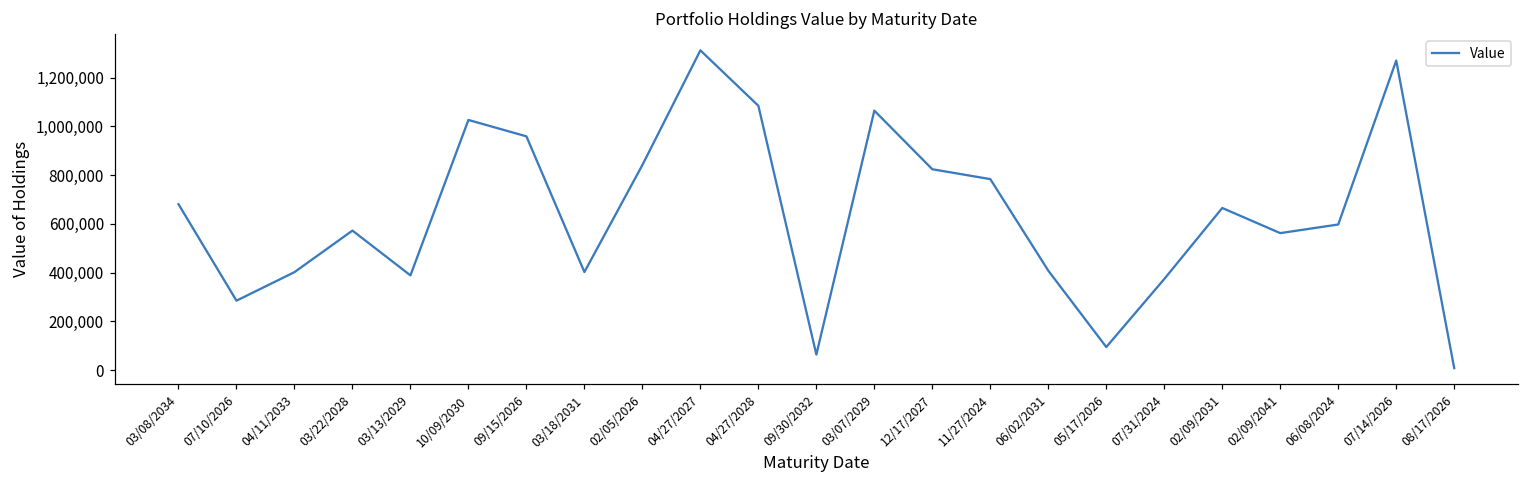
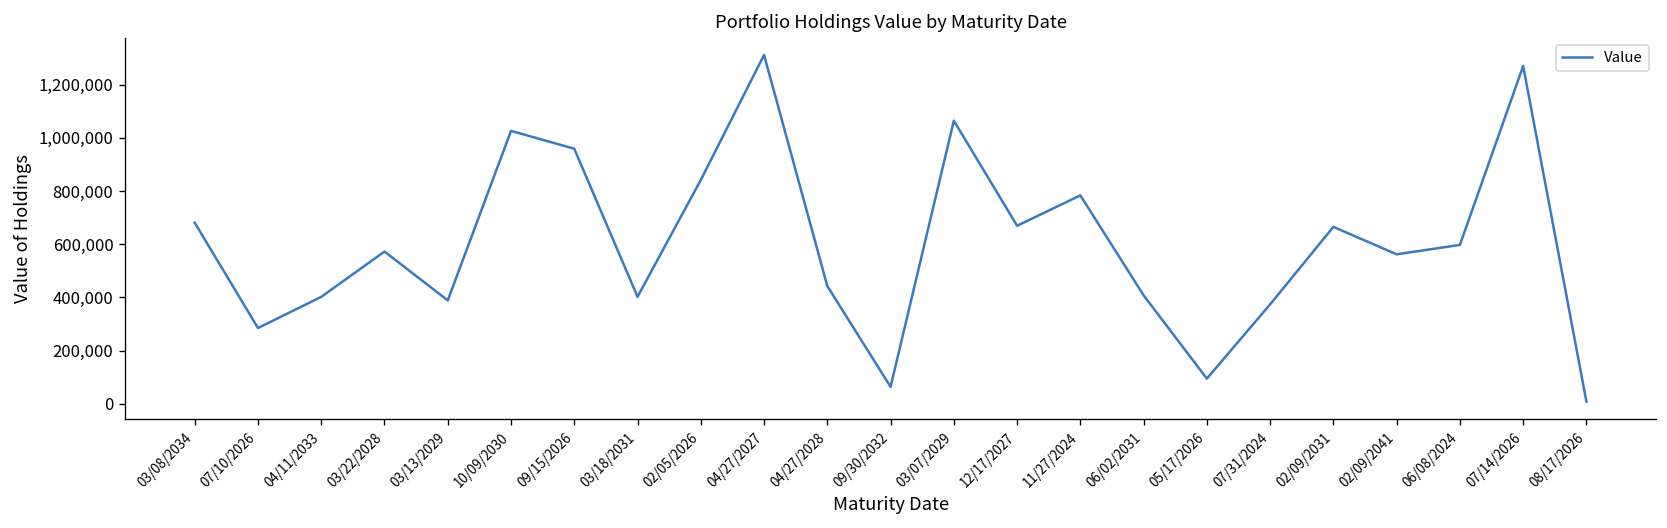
04/27/2028: 1,080,000 -> 440,000
12/17/2027: 820,000 -> 670,000
